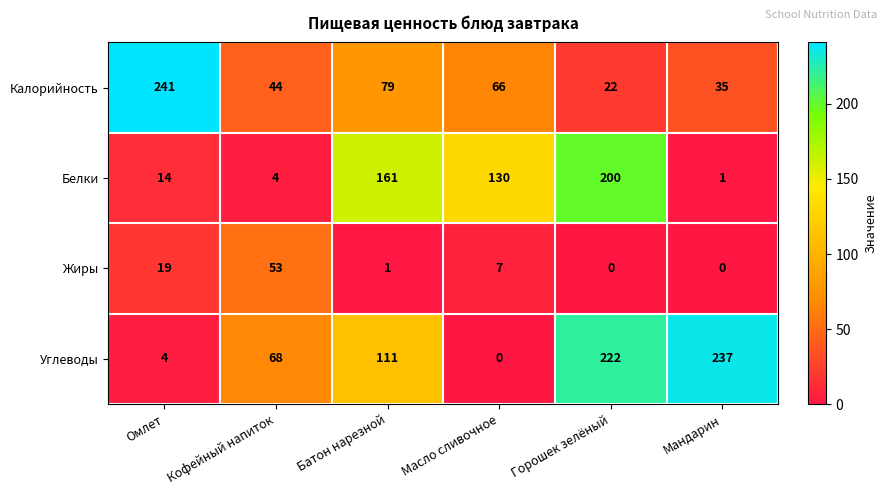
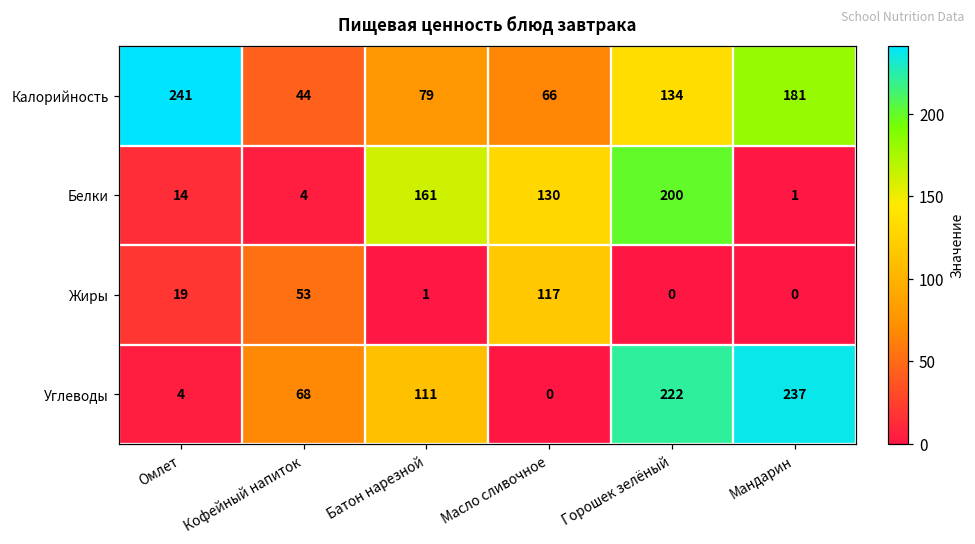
Калорийность, Горошек зелёный: 22 -> 134
Калорийность, Мандарин: 35 -> 181
Жиры, Масло сливочное: 7 -> 117
